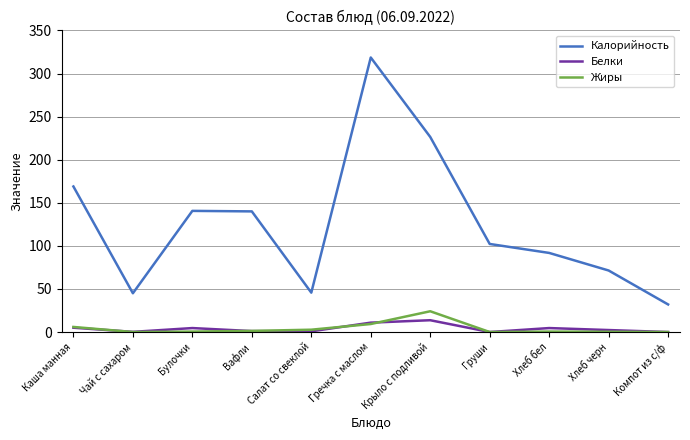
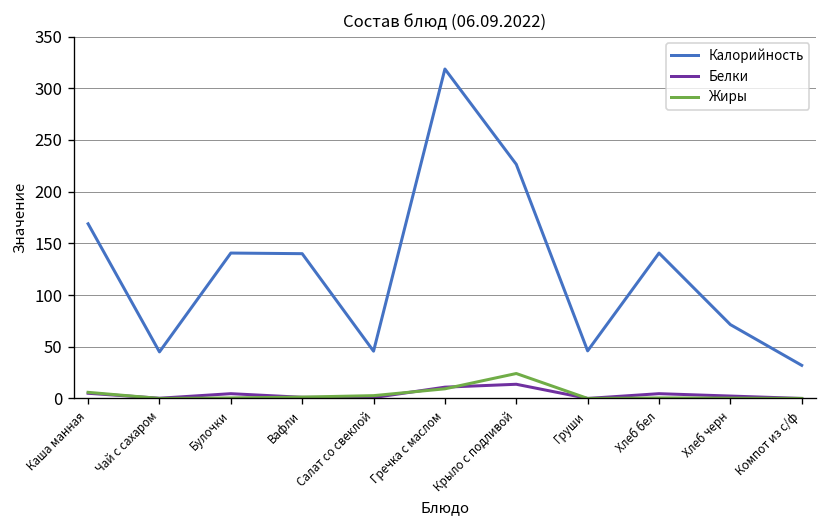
Калорийность, Груши: 100 -> 50
Калорийность, Хлеб бел: 90 -> 140
